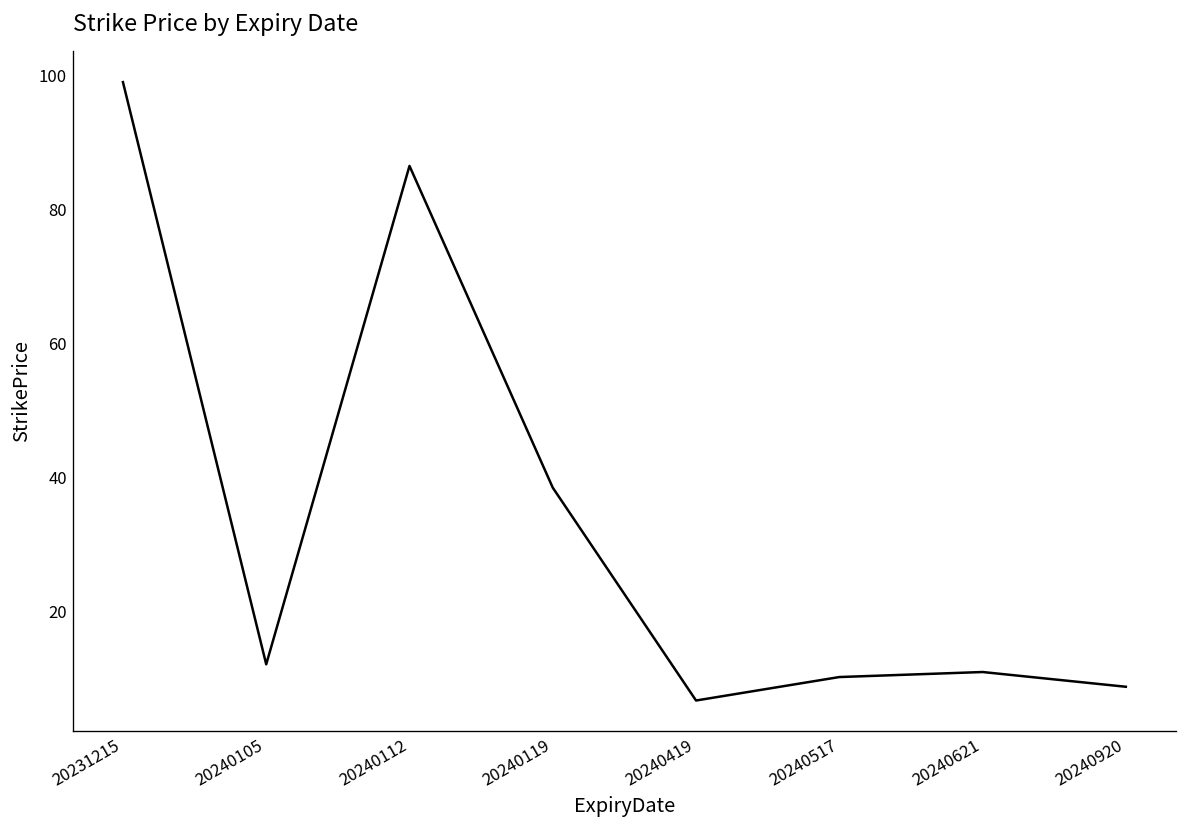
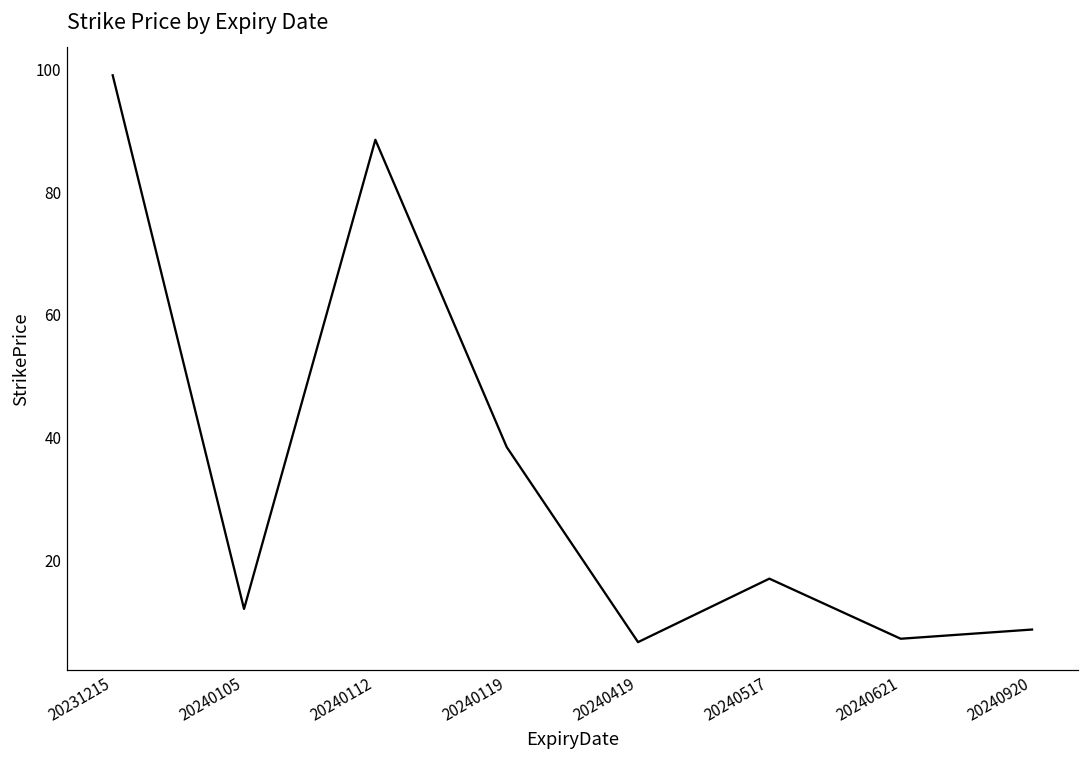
20240112: 87 -> 89
20240517: 10 -> 17
20240621: 11 -> 7
